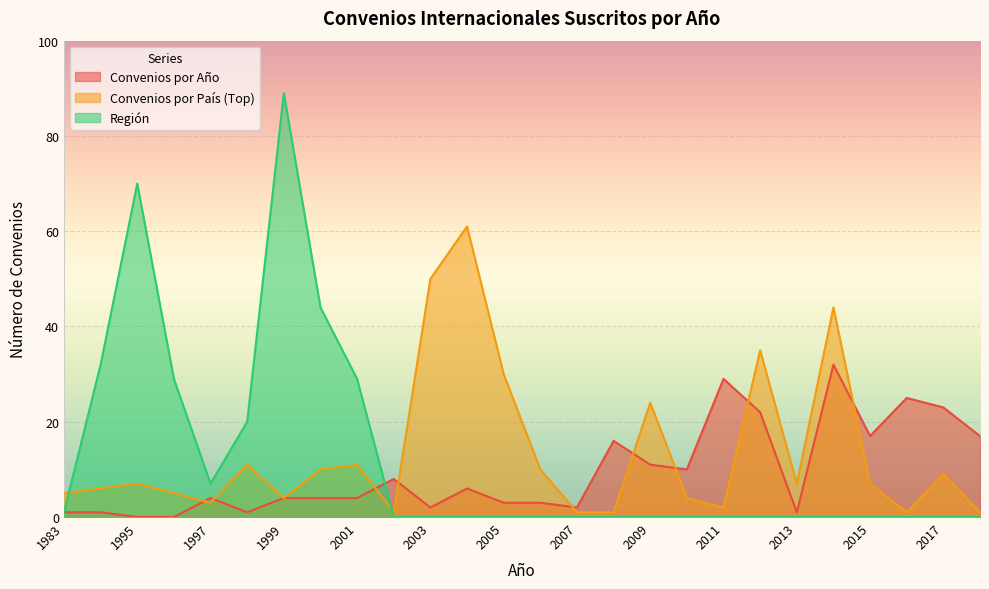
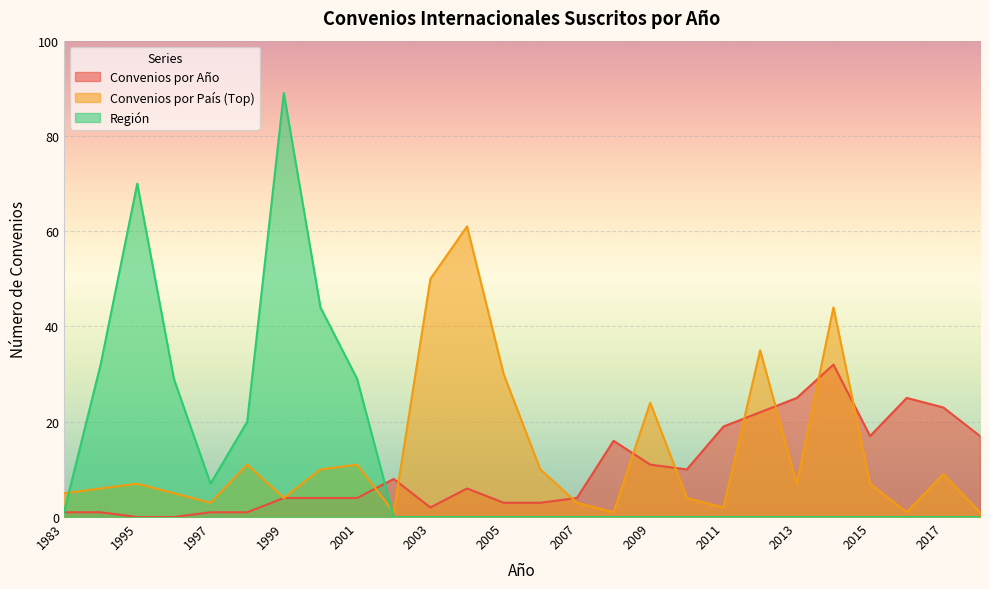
Convenios por Año, 1997: 4 -> 1
Convenios por Año, 2007: 2 -> 4
Convenios por País (Top), 2007: 1 -> 3
Convenios por Año, 2011: 29 -> 19
Convenios por Año, 2013: 1 -> 25
